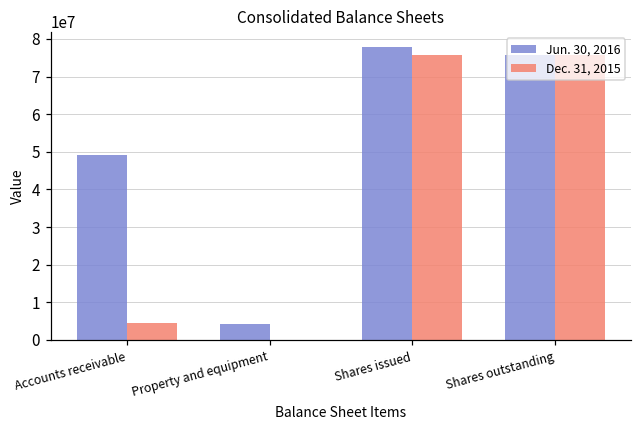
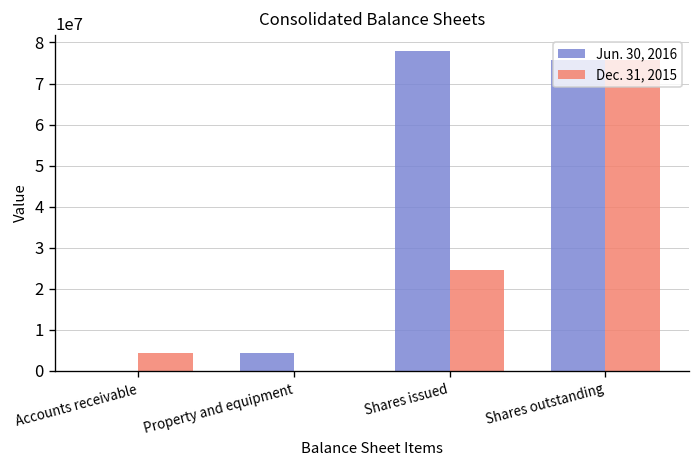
Jun. 30, 2016, Accounts receivable: 49000000 -> 0
Dec. 31, 2015, Shares issued: 76000000 -> 25000000
